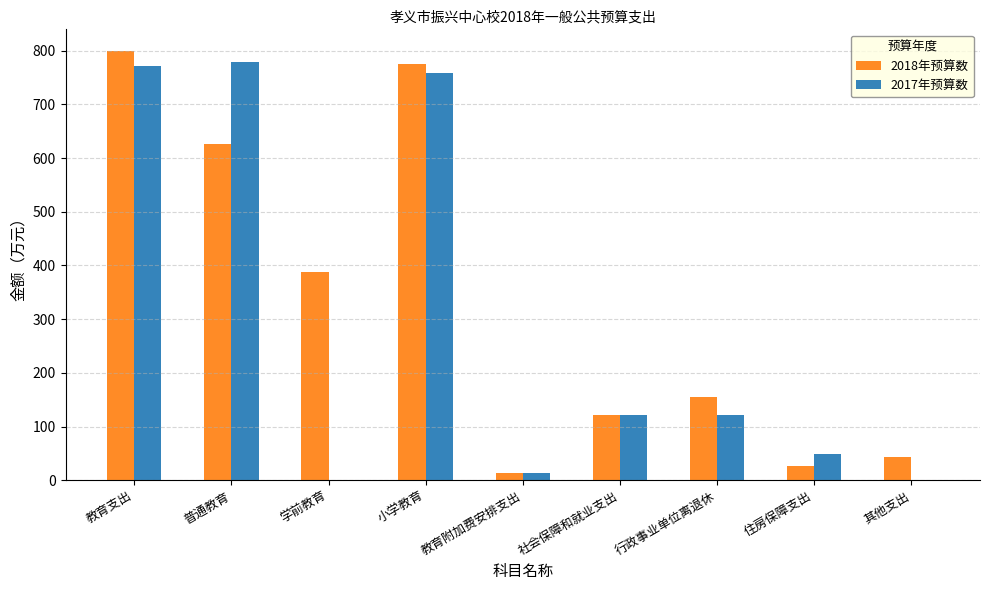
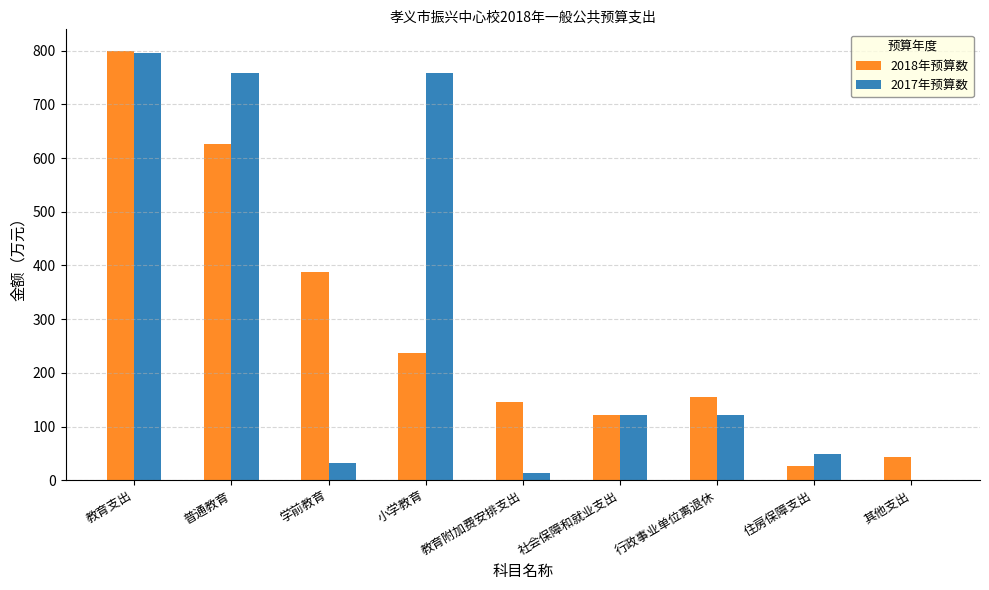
2017年预算数, 教育支出: 770 -> 800
2017年预算数, 普通教育: 780 -> 760
2017年预算数, 学前教育: 0 -> 30
2018年预算数, 小学教育: 770 -> 240
2018年预算数, 教育附加费安排支出: 10 -> 150
